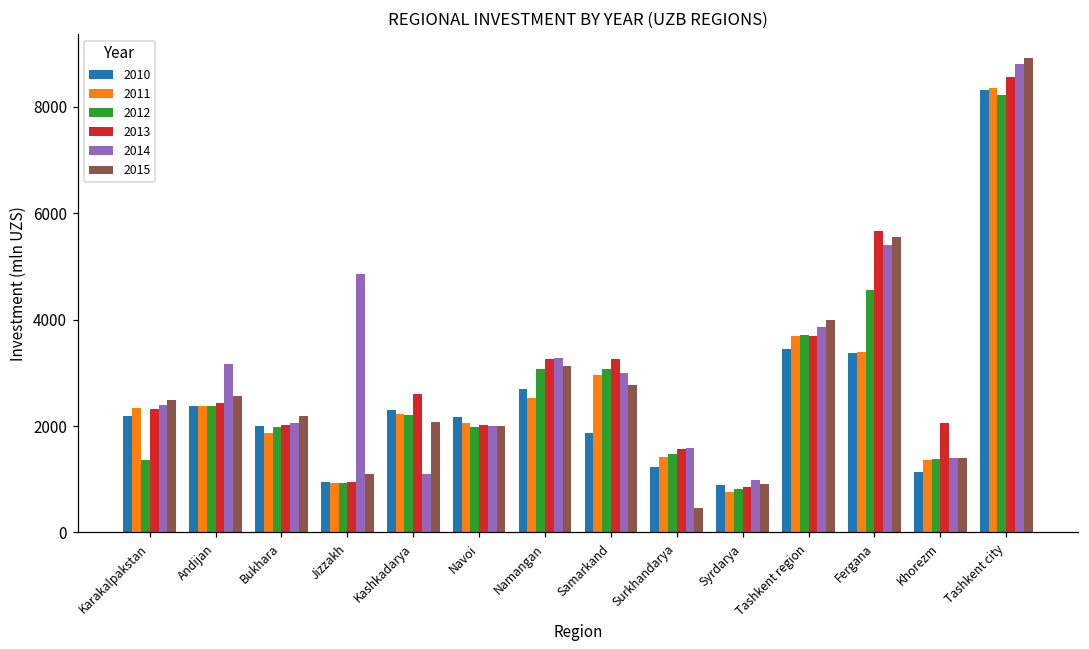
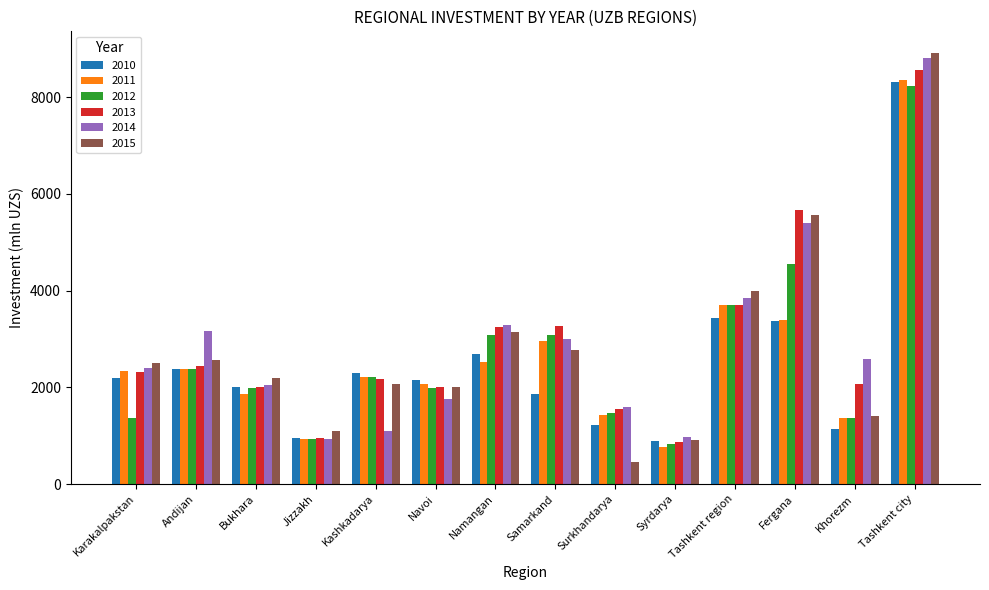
2014, Jizzakh: 4900 -> 900
2013, Kashkadarya: 2600 -> 2200
2014, Navoi: 2000 -> 1800
2014, Khorezm: 1400 -> 2600
